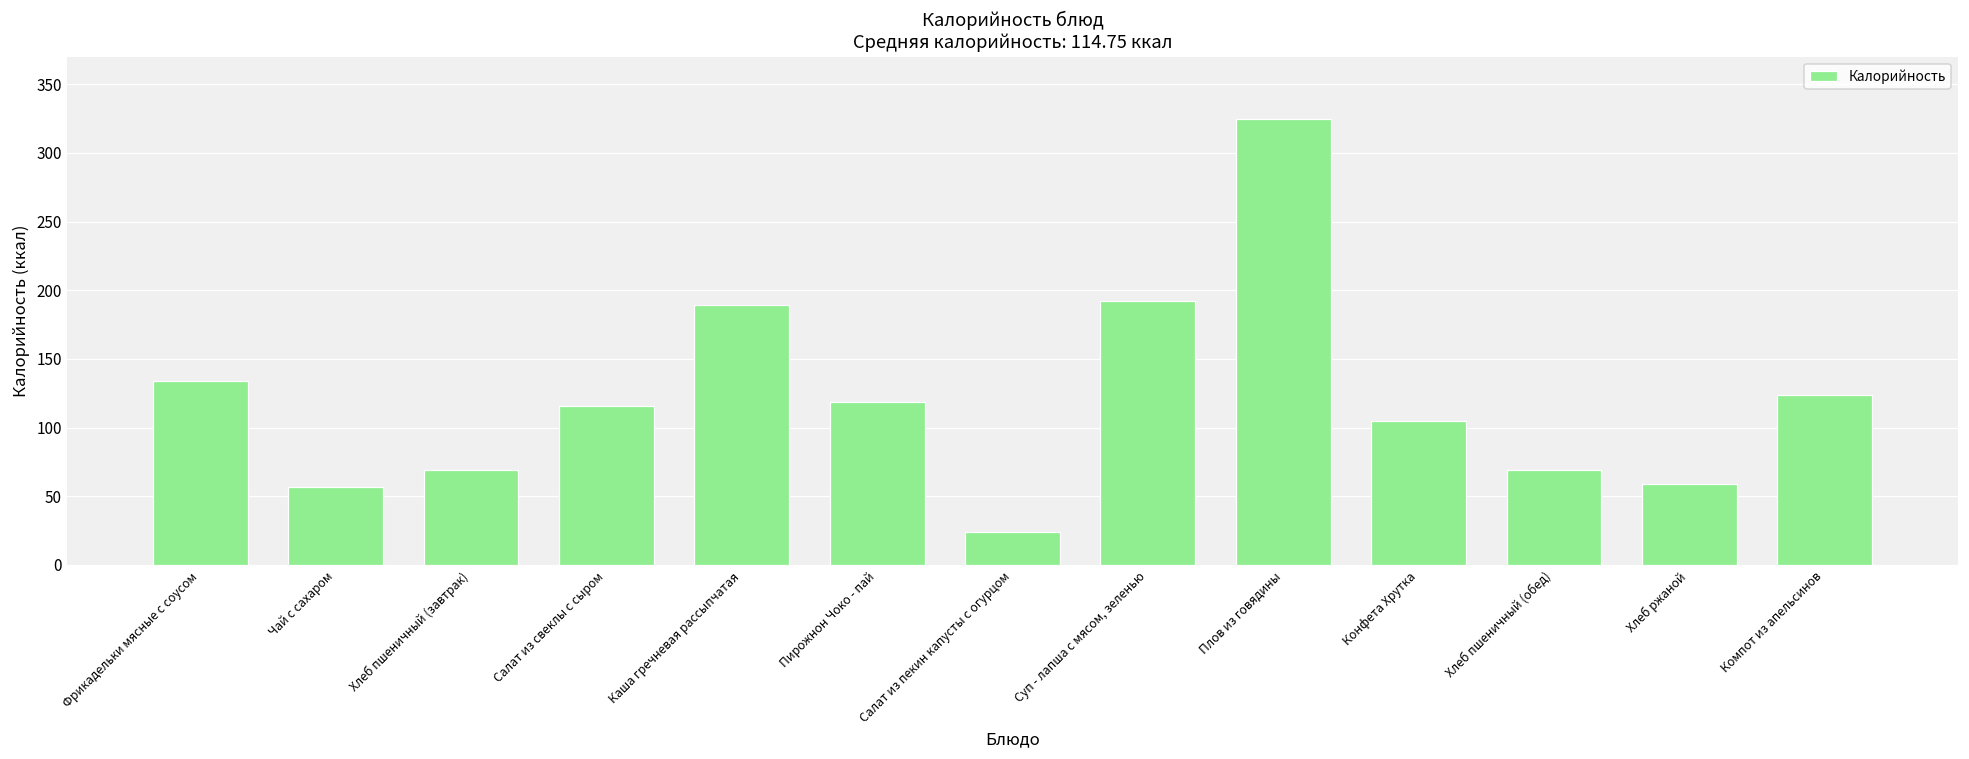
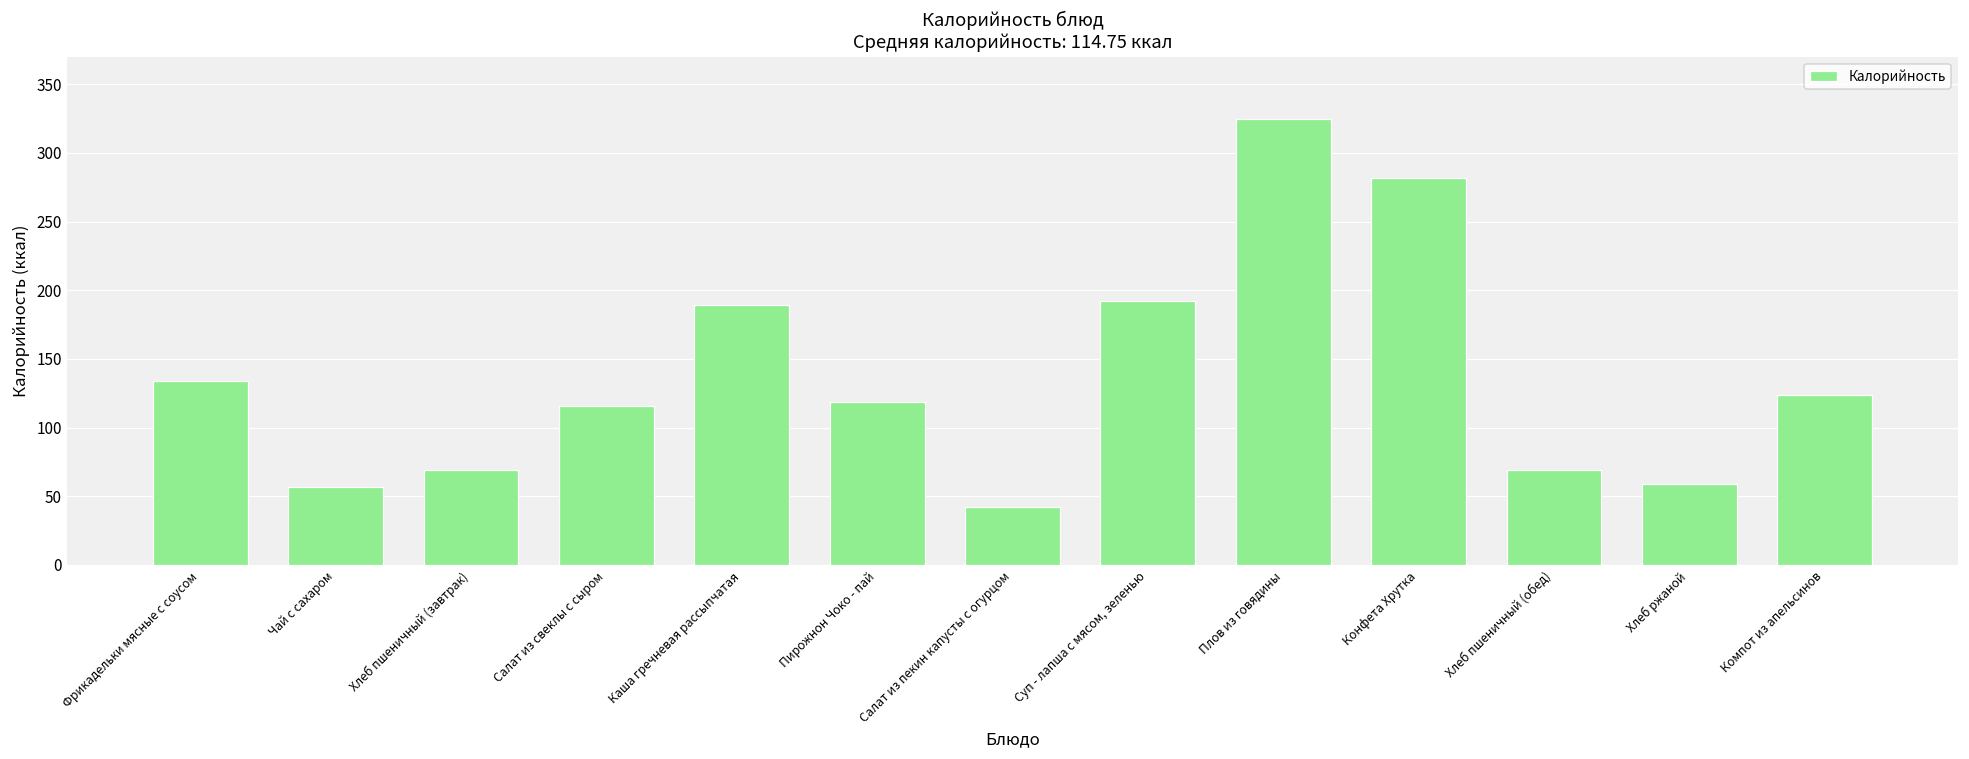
Салат из пекин капусты с огурцом: 24 -> 42
Конфета Хрутка: 105 -> 282
